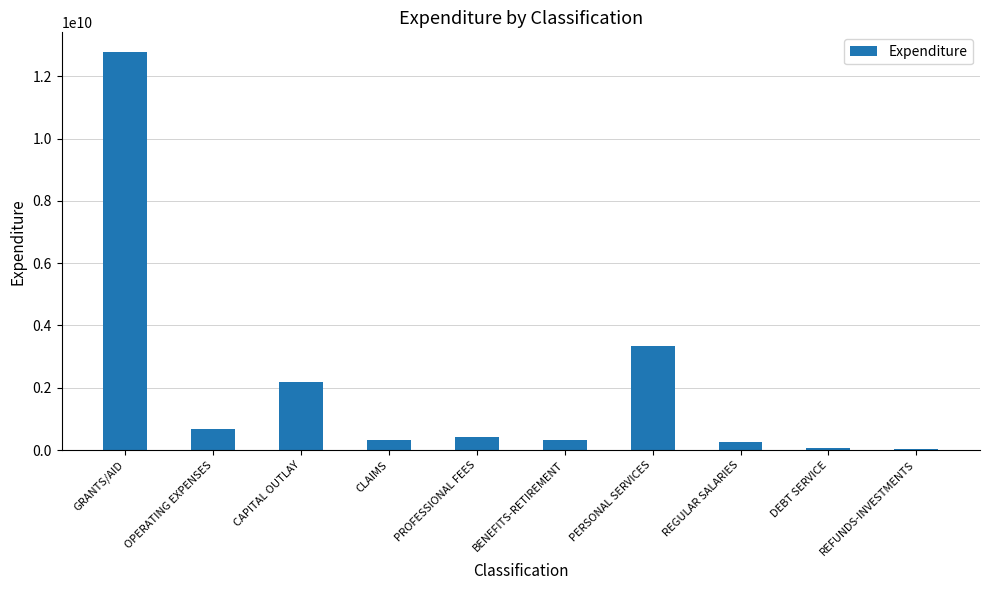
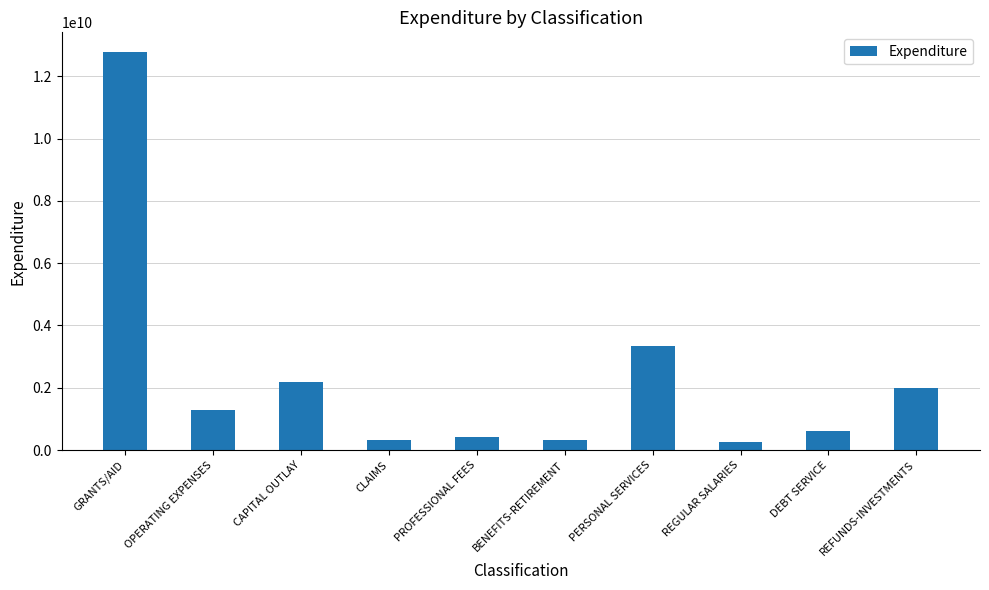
OPERATING EXPENSES: 700000000 -> 1300000000
DEBT SERVICE: 100000000 -> 600000000
REFUNDS-INVESTMENTS: 0 -> 2000000000
